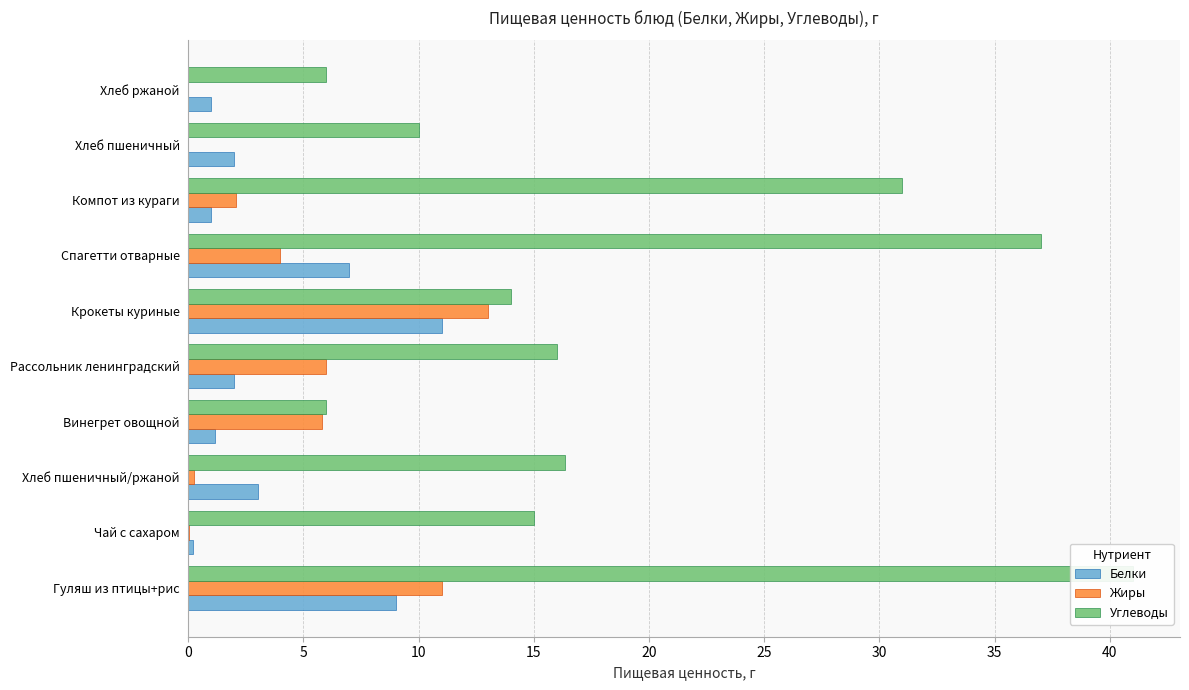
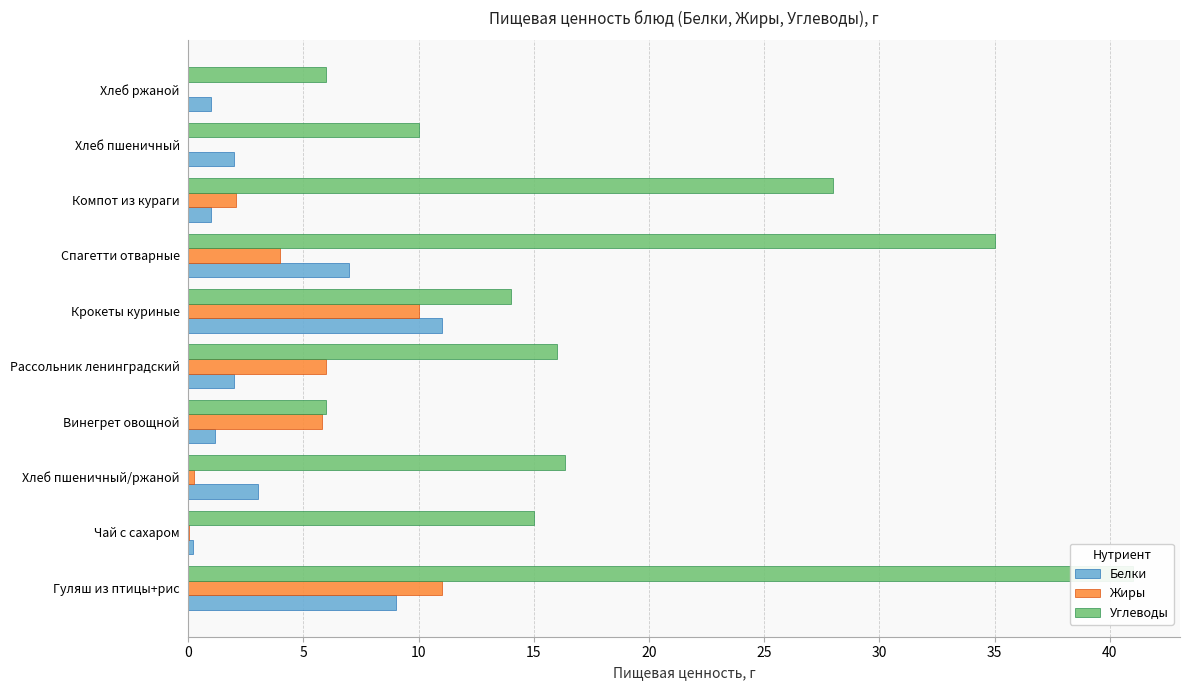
Углеводы, Компот из кураги: 31 -> 28
Углеводы, Спагетти отварные: 37 -> 35
Жиры, Крокеты куриные: 13 -> 10
